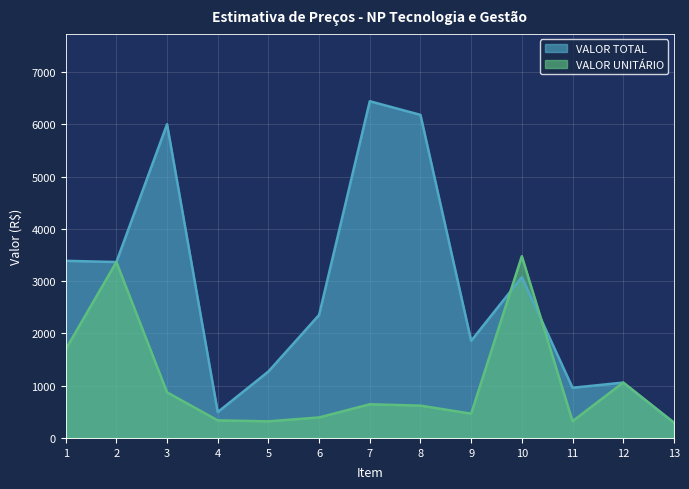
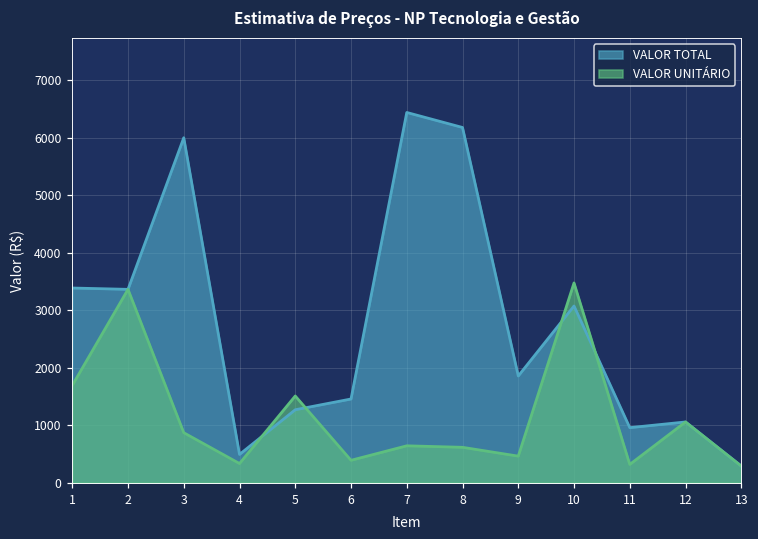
VALOR UNITÁRIO, 5: 300 -> 1500
VALOR TOTAL, 6: 2400 -> 1500
